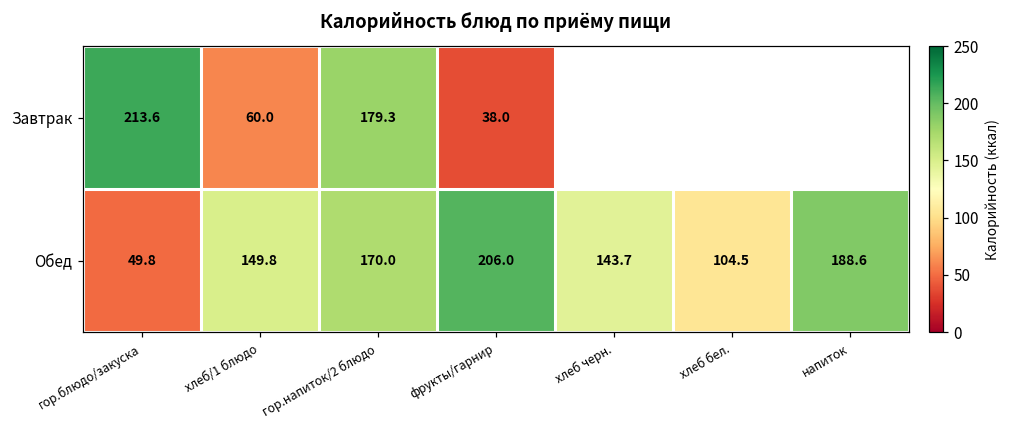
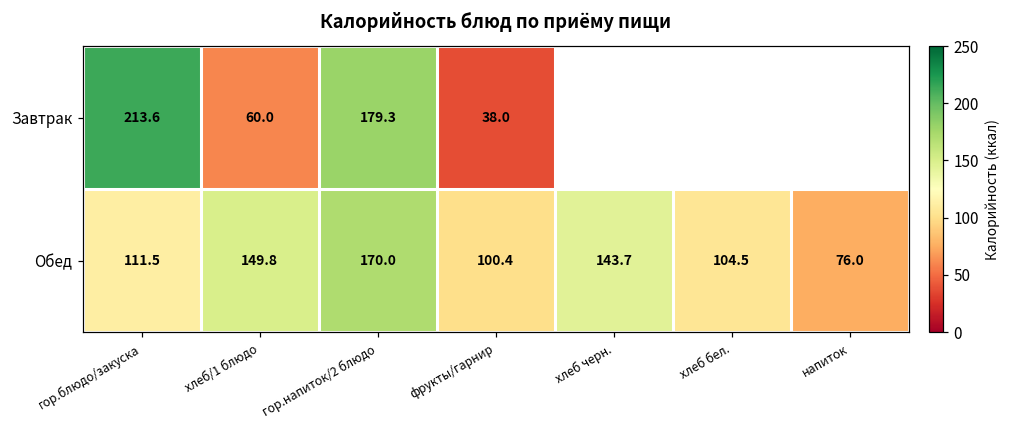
Обед, гор.блюдо/закуска: 49.8 -> 111.5
Обед, фрукты/гарнир: 206.0 -> 100.4
Обед, напиток: 188.6 -> 76.0
